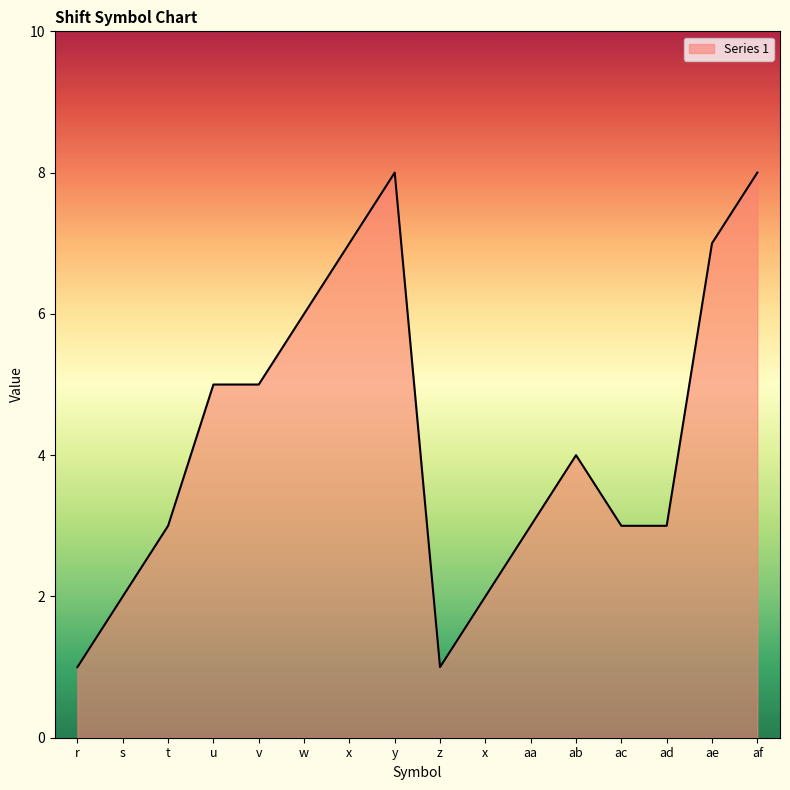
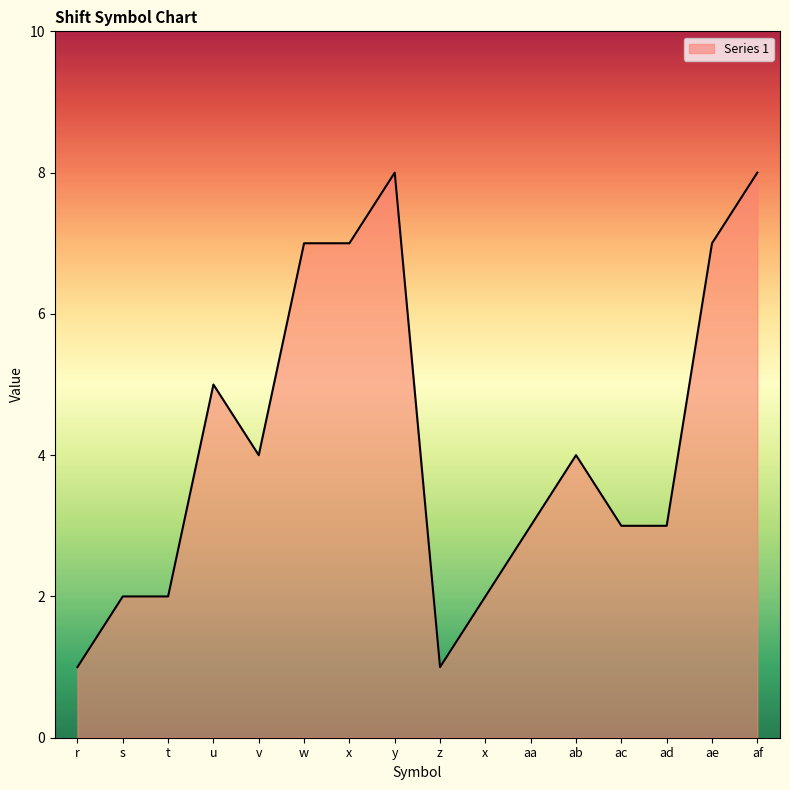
t: 3 -> 2
v: 5 -> 4
w: 6 -> 7
